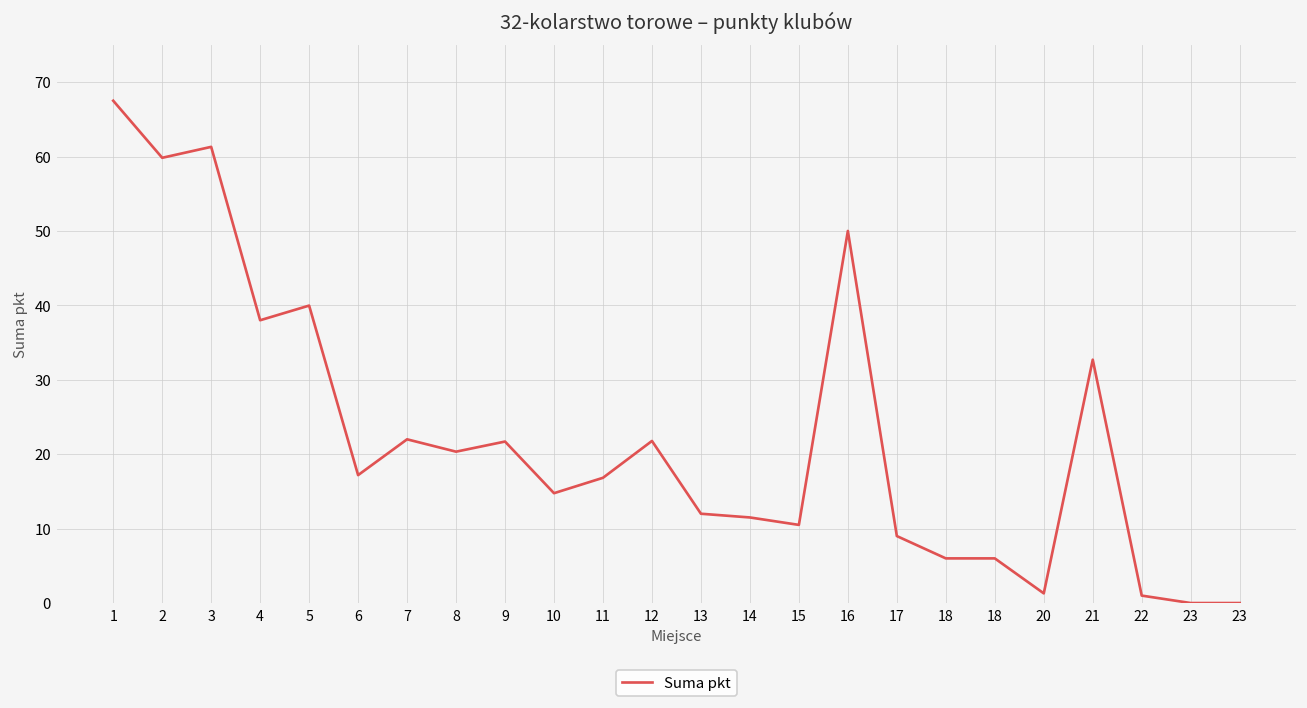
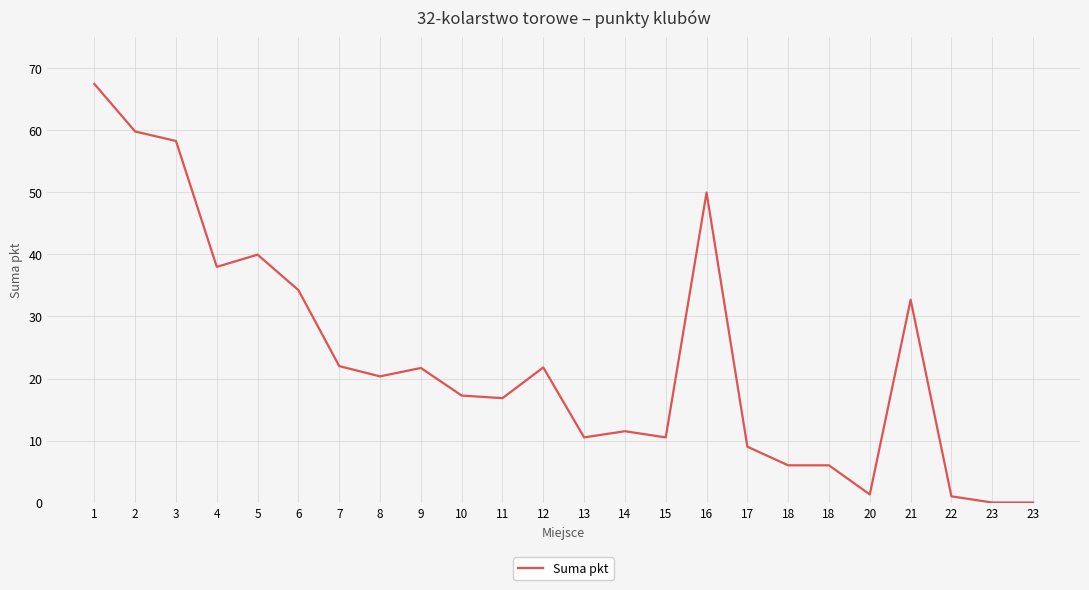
3: 61 -> 58
6: 17 -> 34
10: 15 -> 17
13: 12 -> 11
